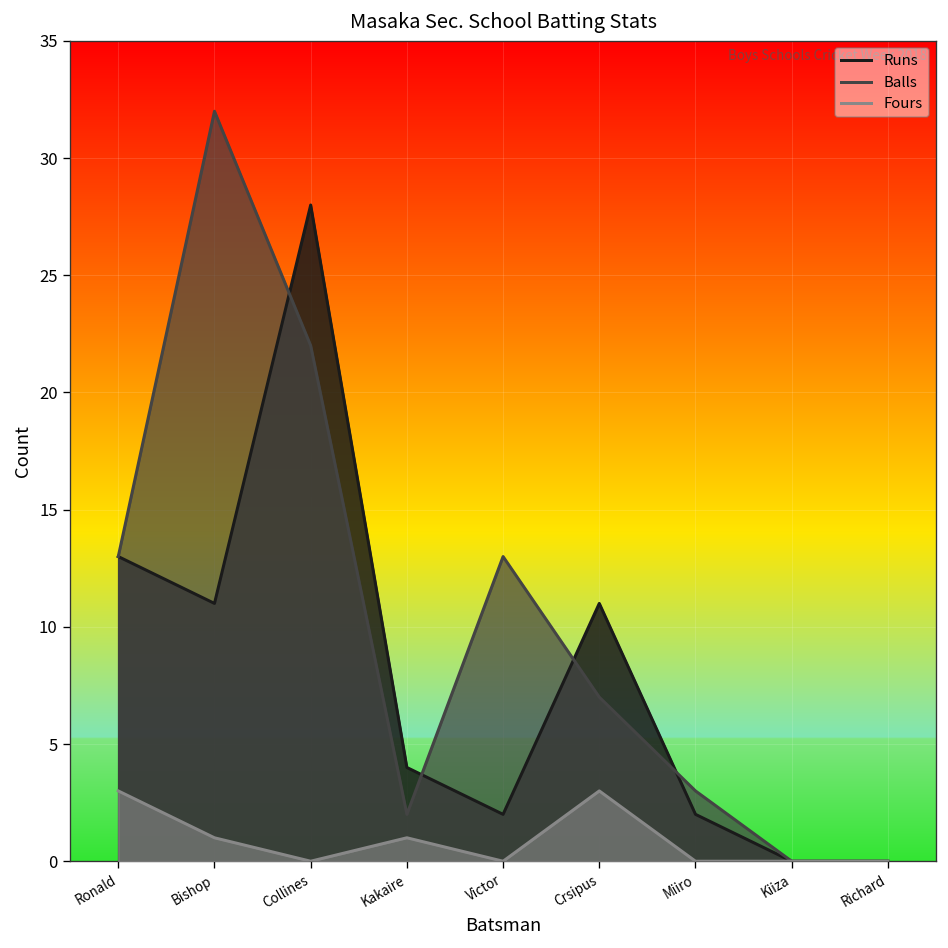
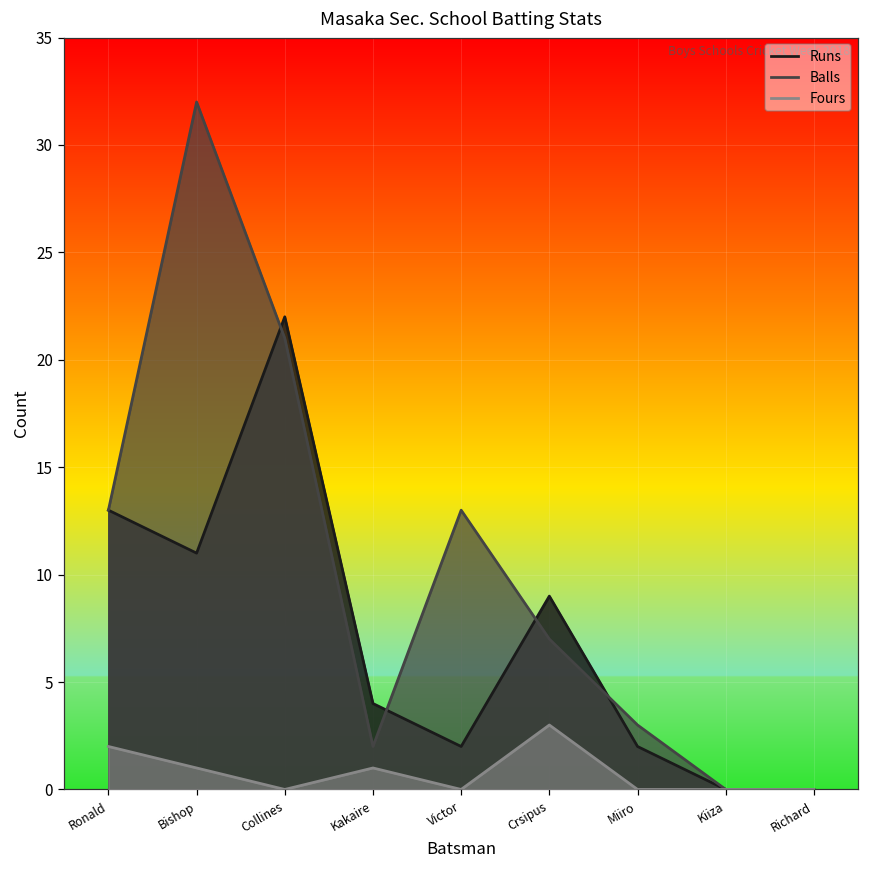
Fours, Ronald: 3 -> 2
Runs, Collines: 28 -> 22
Balls, Collines: 22 -> 21
Runs, Crsipus: 11 -> 9
